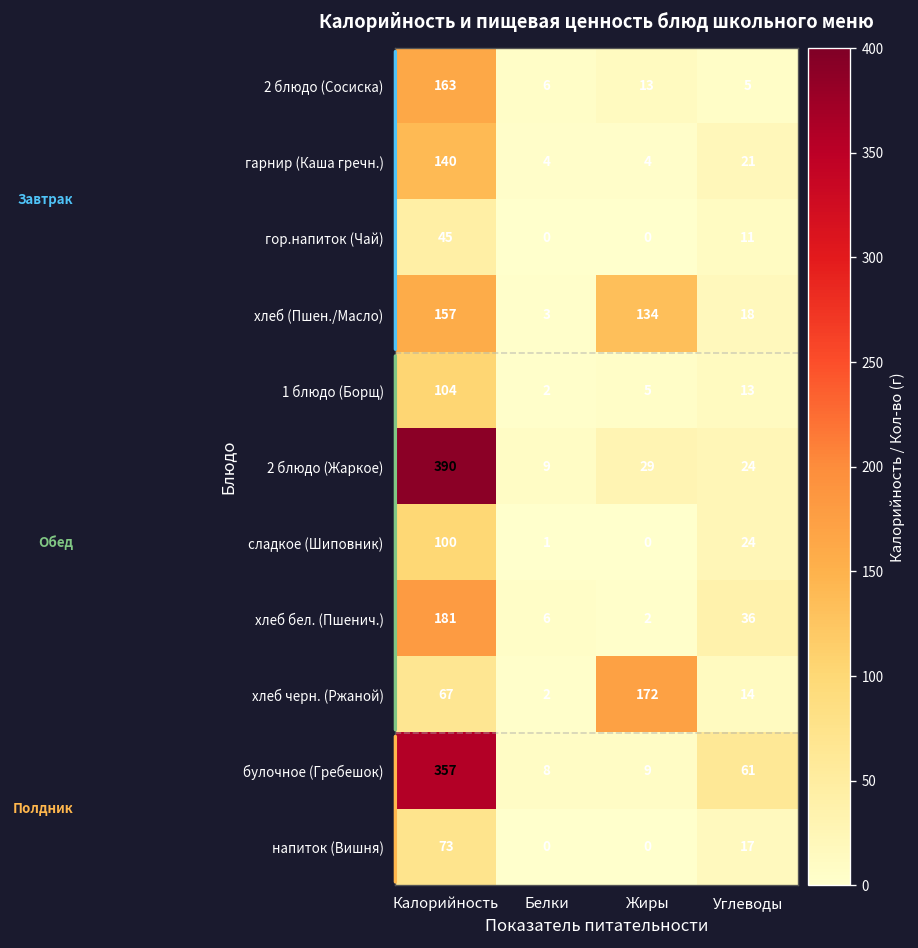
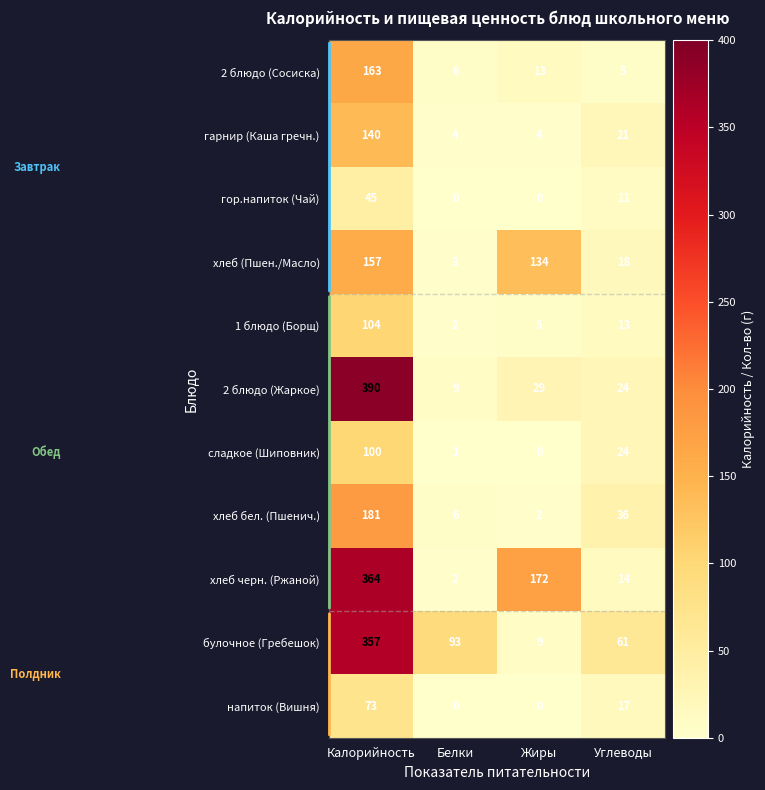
хлеб черн. (Ржаной), Калорийность: 67 -> 364
булочное (Гребешок), Белки: 8 -> 93
